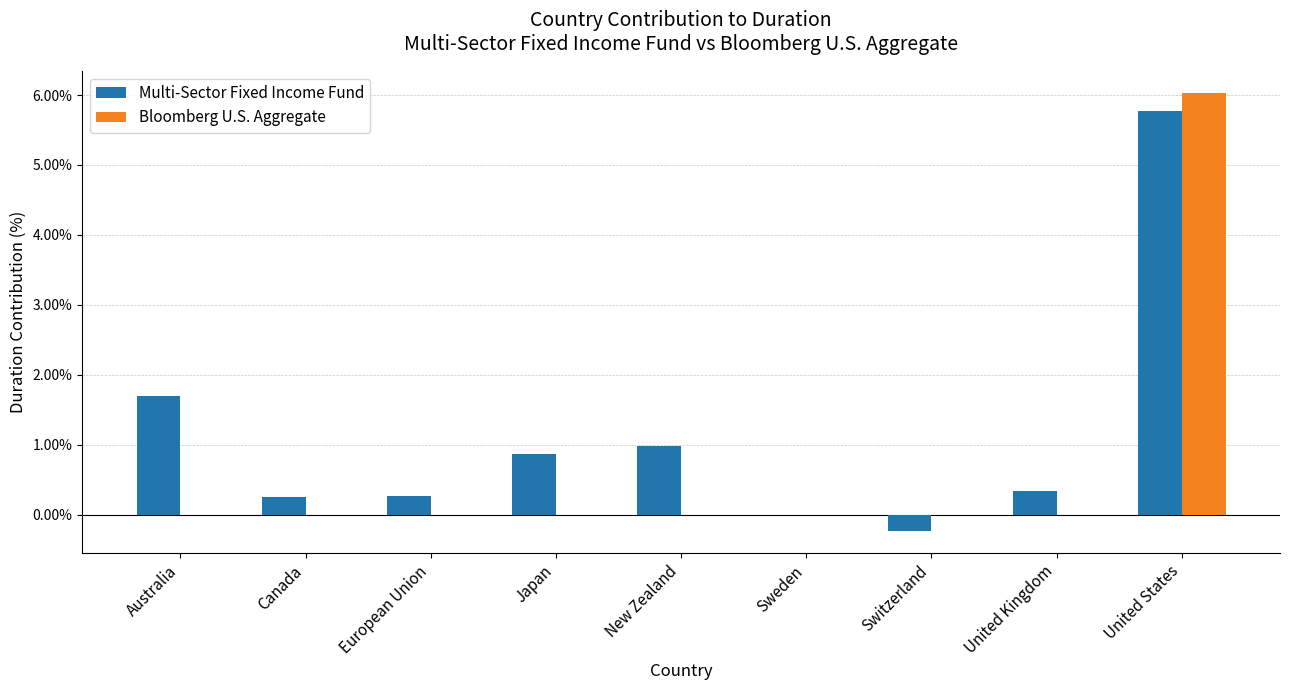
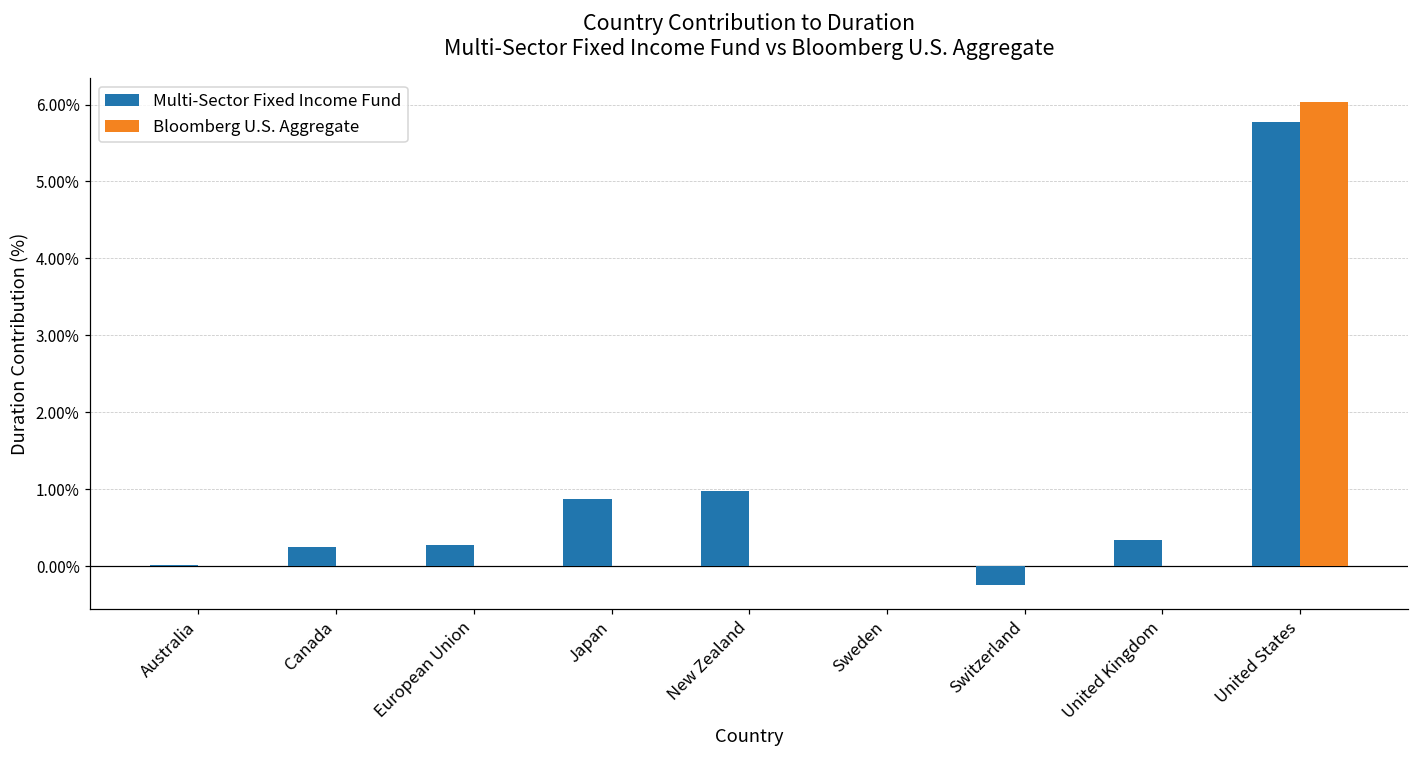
Multi-Sector Fixed Income Fund, Australia: 1.7% -> 0.0%
